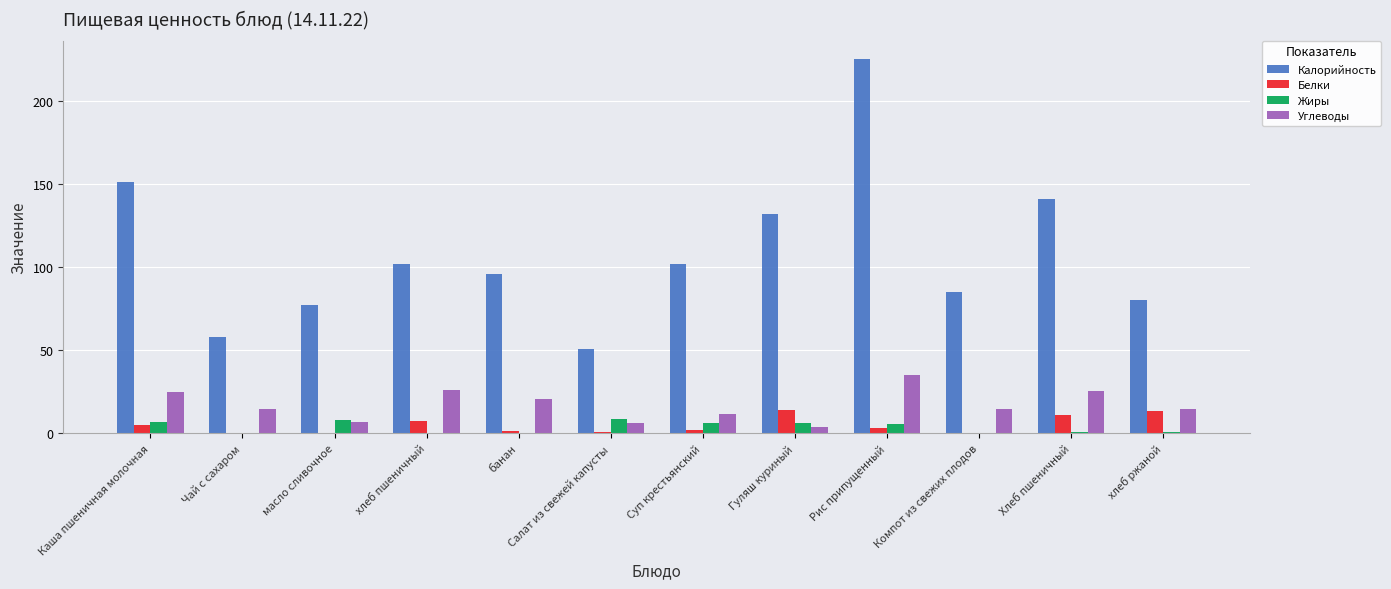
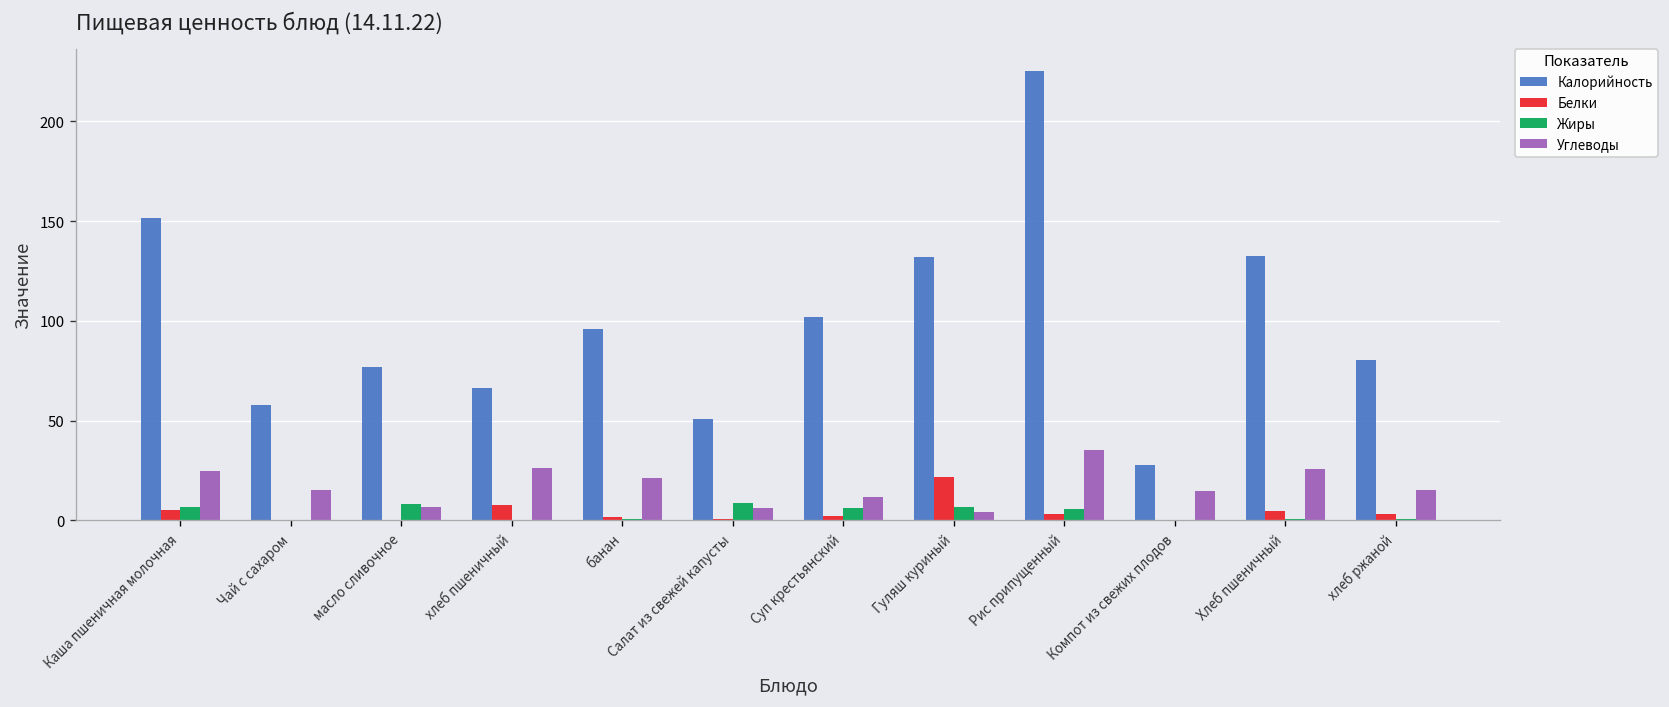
Калорийность, хлеб пшеничный: 102 -> 66
Белки, Гуляш куриный: 14 -> 22
Калорийность, Компот из свежих плодов: 85 -> 28
Калорийность, Хлеб пшеничный: 141 -> 133
Белки, Хлеб пшеничный: 11 -> 5
Белки, хлеб ржаной: 13 -> 3
